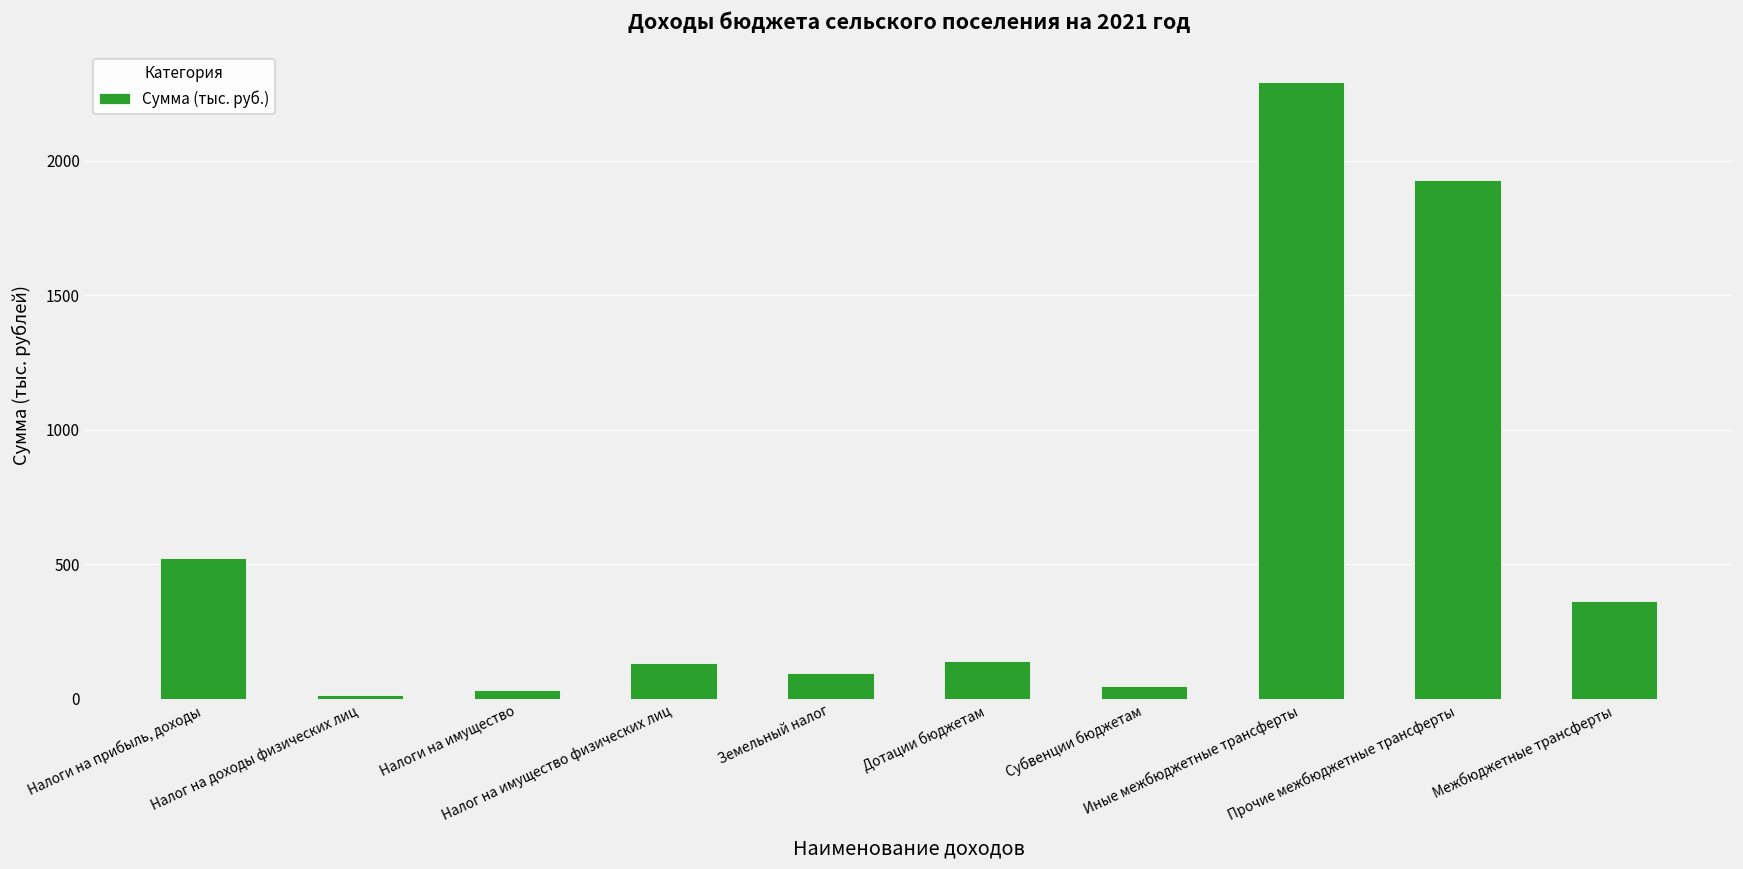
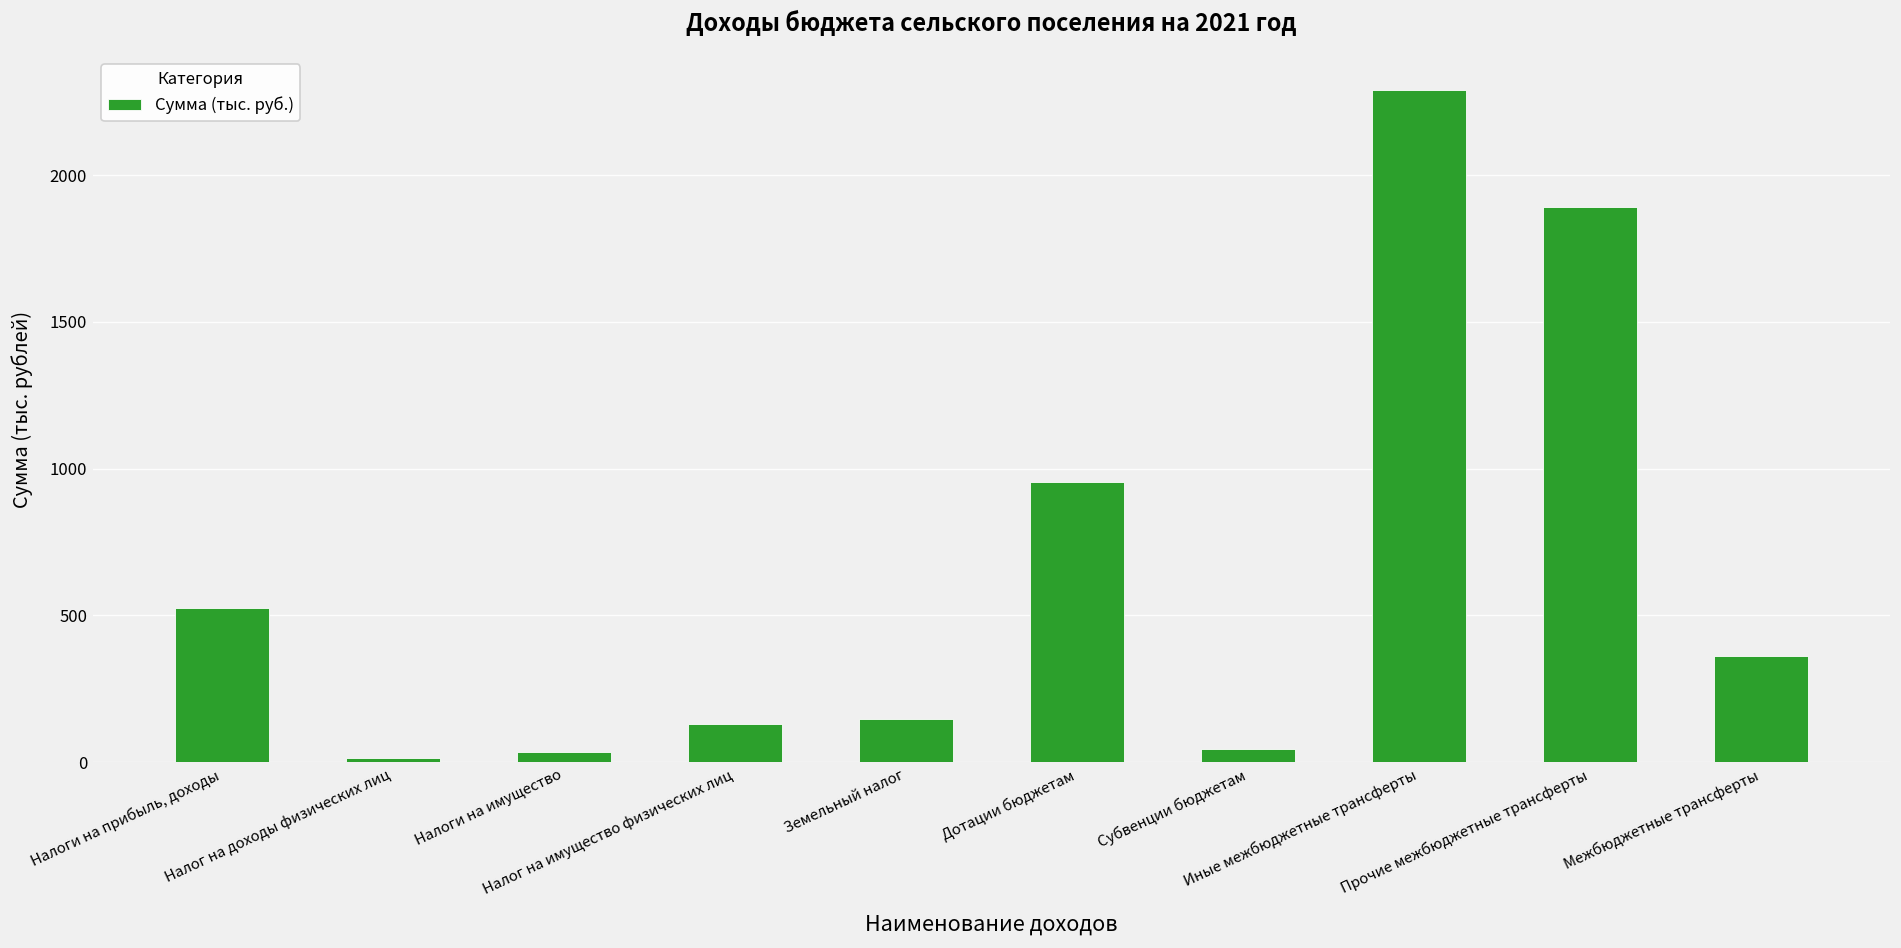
Земельный налог: 100 -> 150
Дотации бюджетам: 140 -> 960
Прочие межбюджетные трансферты: 1930 -> 1890
